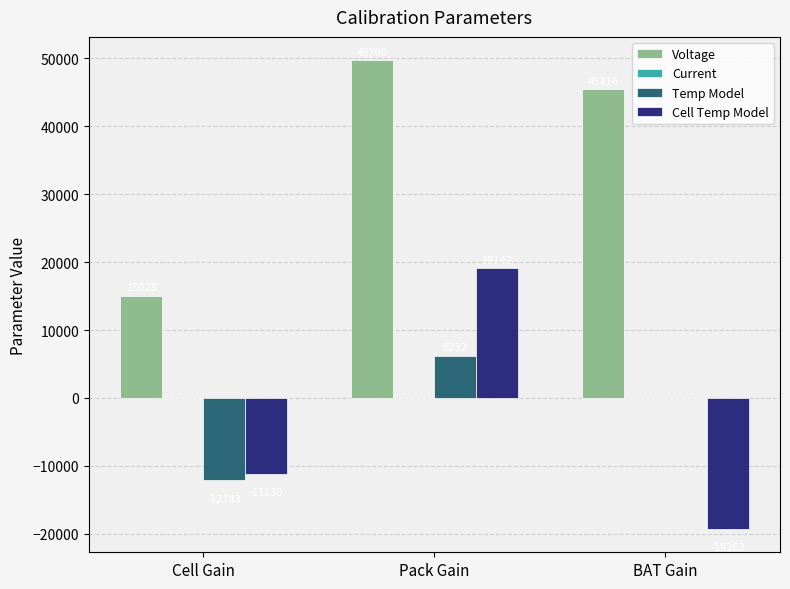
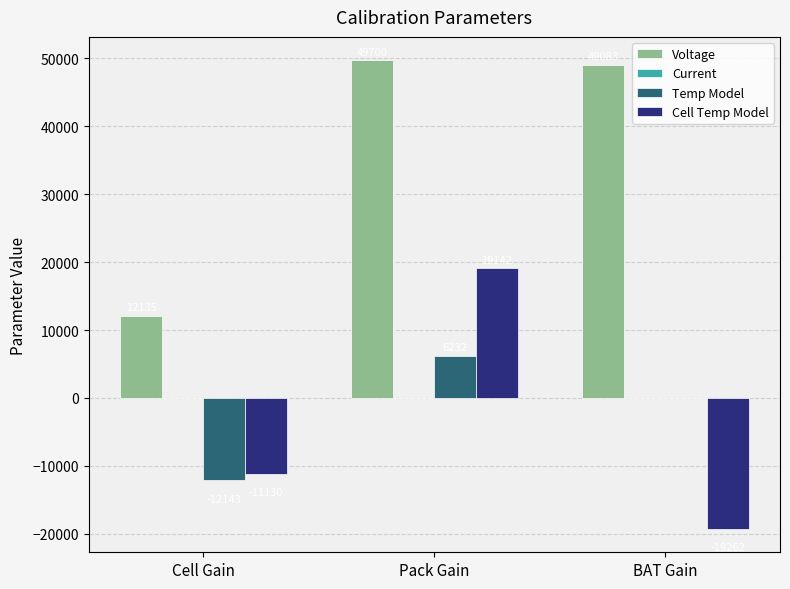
Voltage, Cell Gain: 15000 -> 12000
Voltage, BAT Gain: 45000 -> 49000
